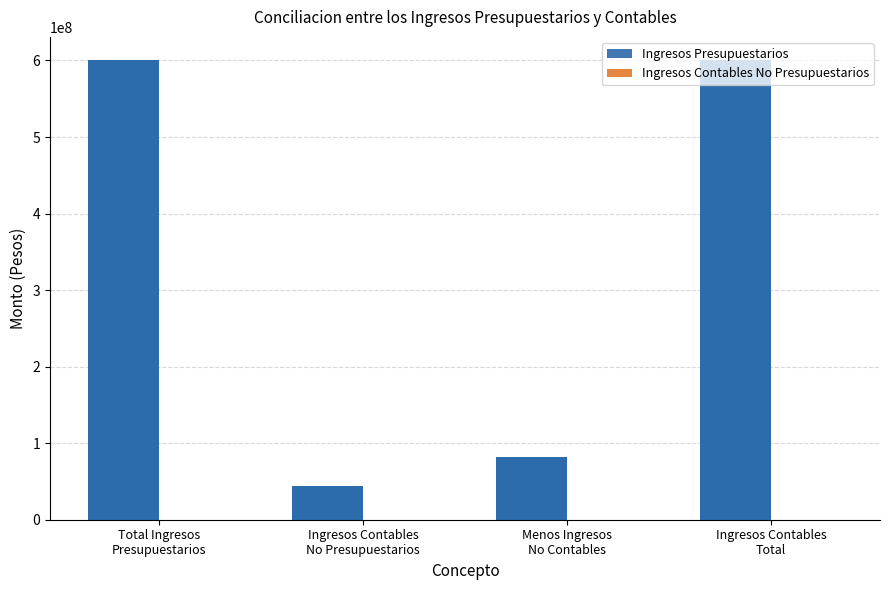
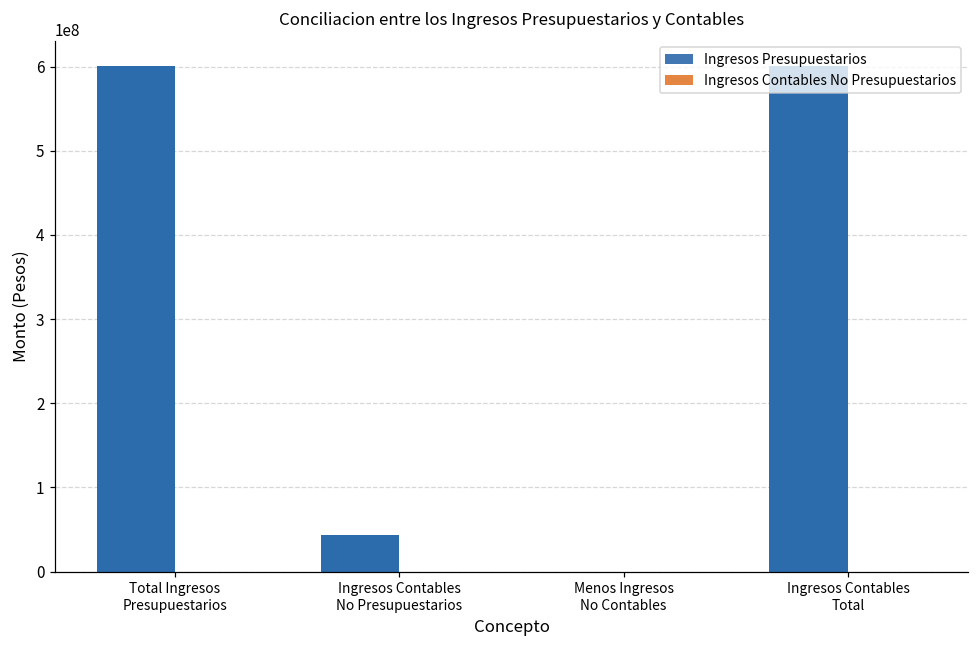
Ingresos Presupuestarios, Menos Ingresos No Contables: 80000000 -> 0
